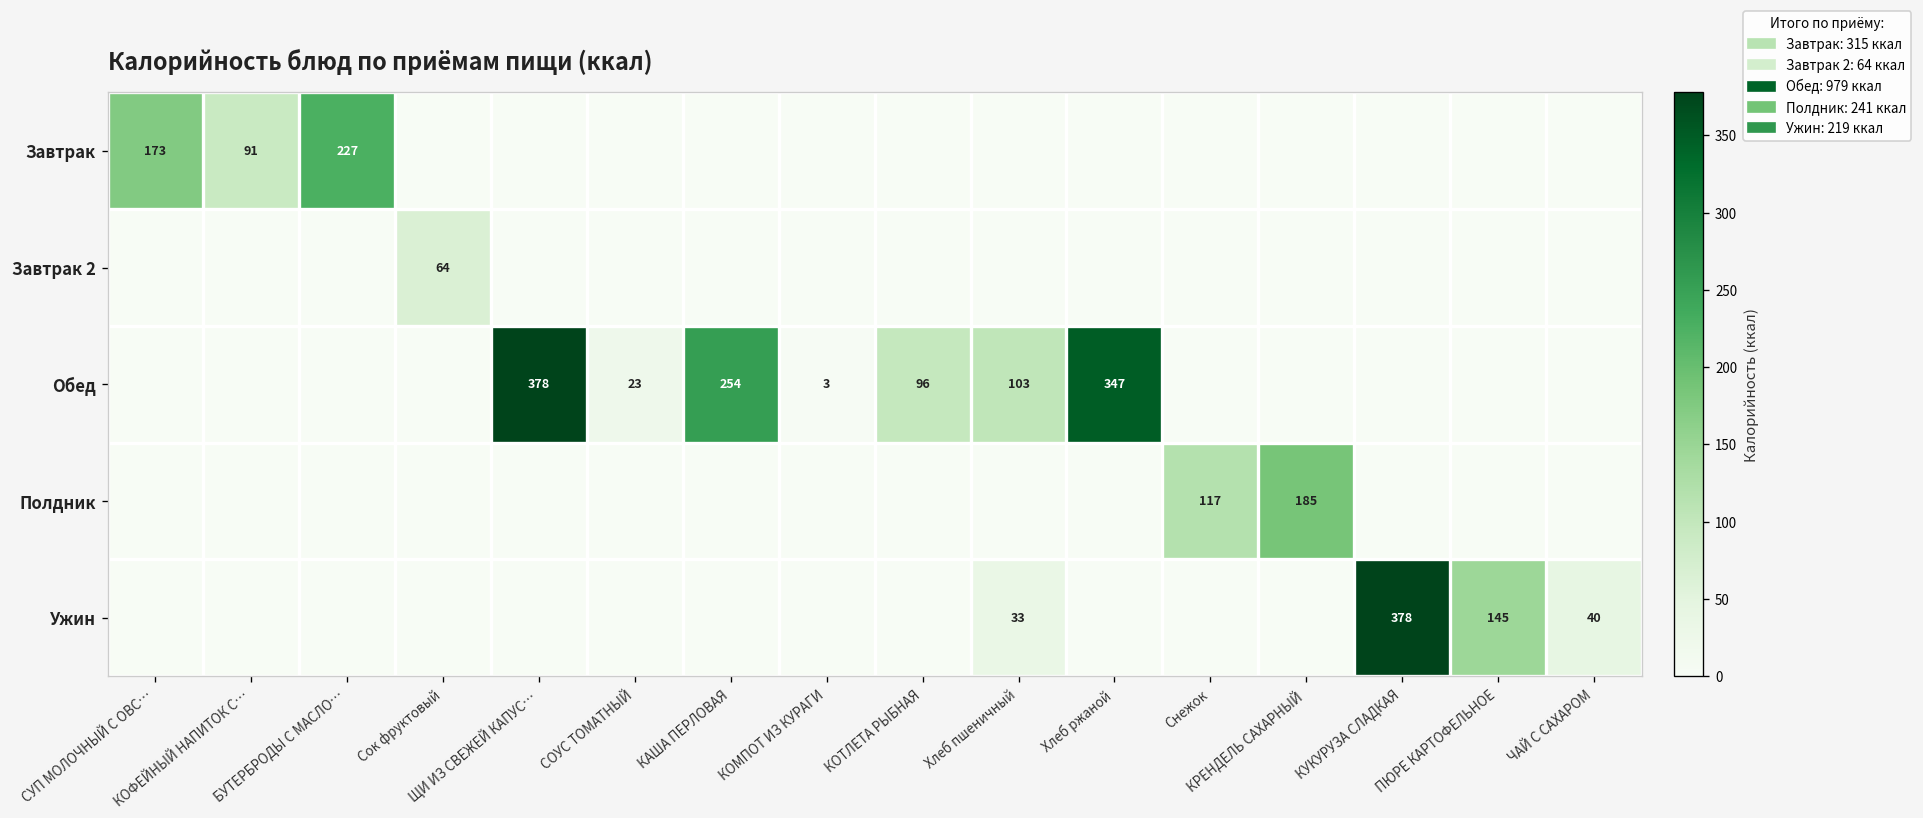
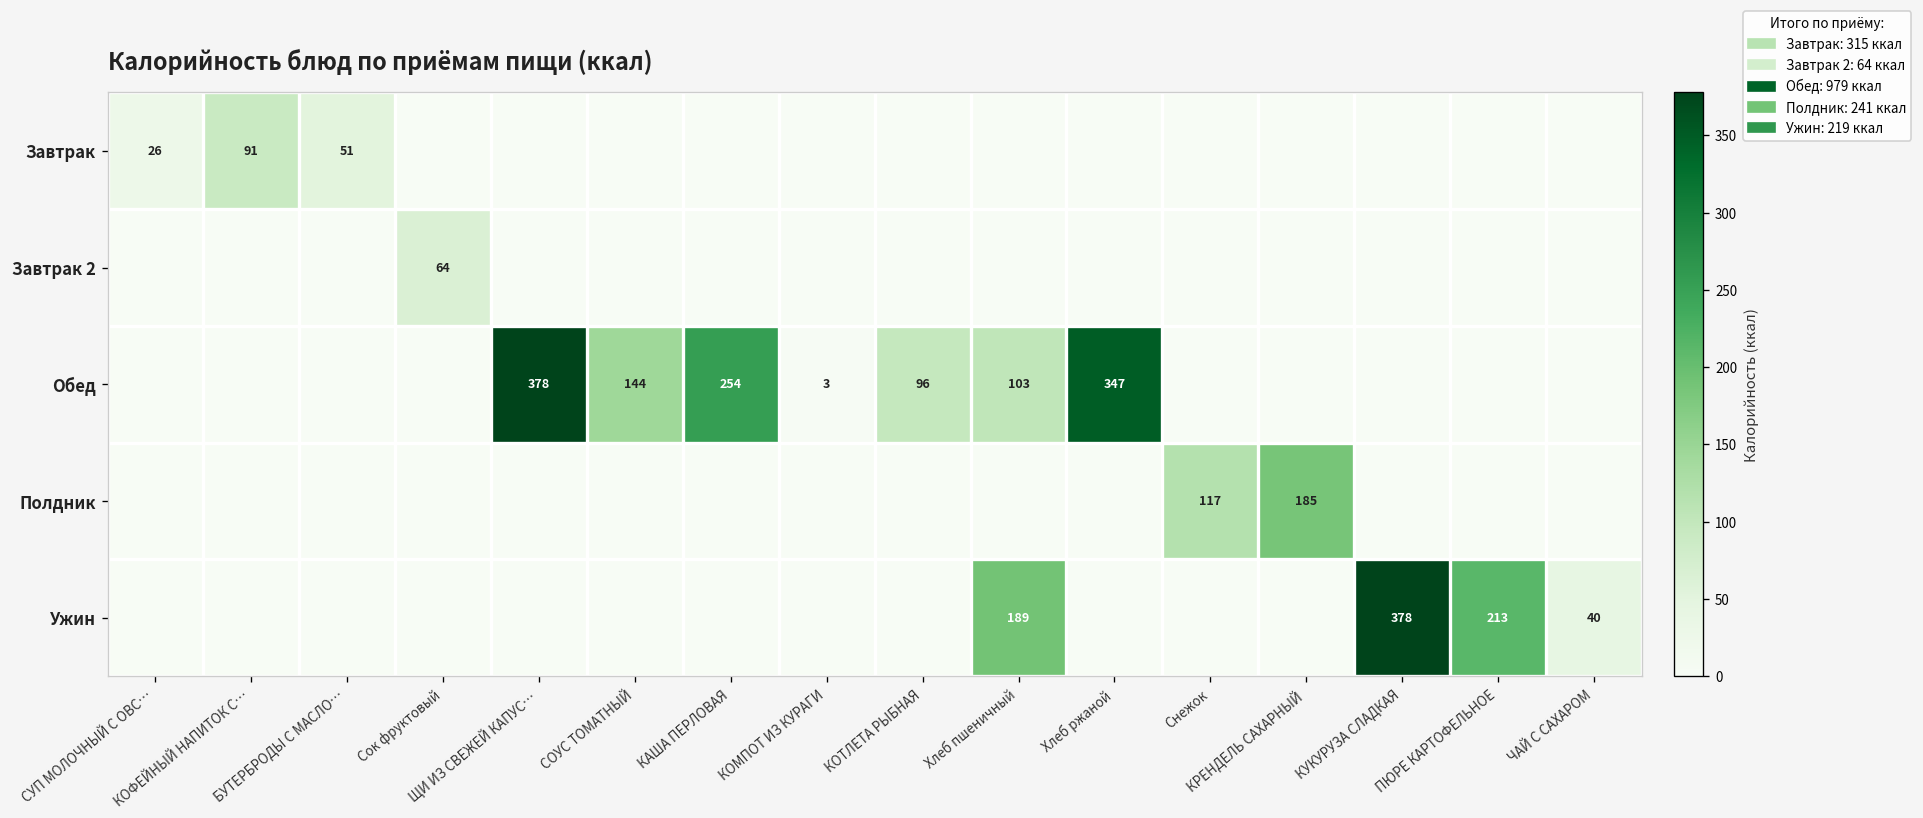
Завтрак, СУП МОЛОЧНЫЙ С ОВС…: 173 -> 26
Завтрак, БУТЕРБРОДЫ С МАСЛО…: 227 -> 51
Обед, СОУС ТОМАТНЫЙ: 23 -> 144
Ужин, Хлеб пшеничный: 33 -> 189
Ужин, ПЮРЕ КАРТОФЕЛЬНОЕ: 145 -> 213
